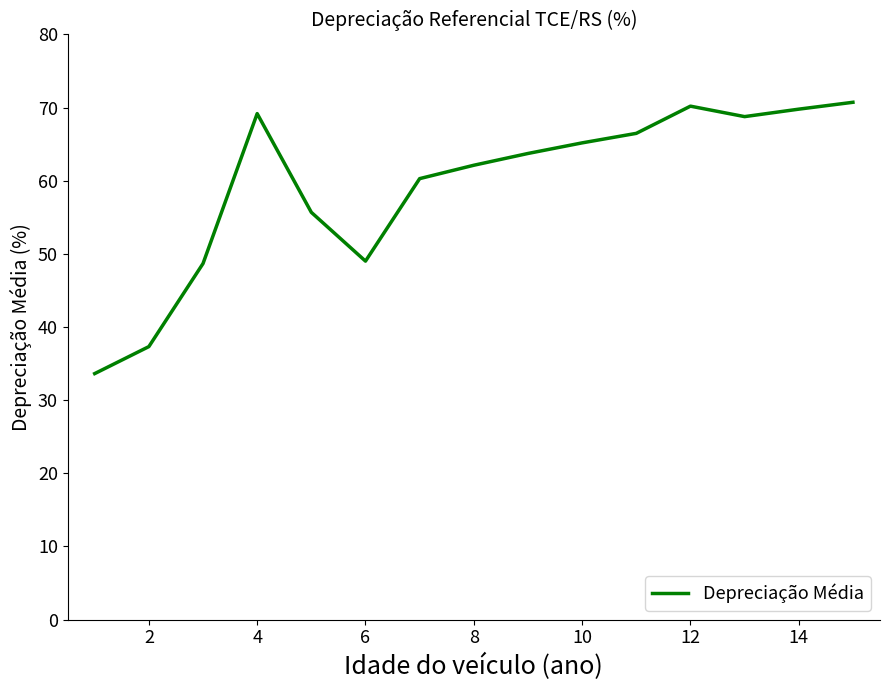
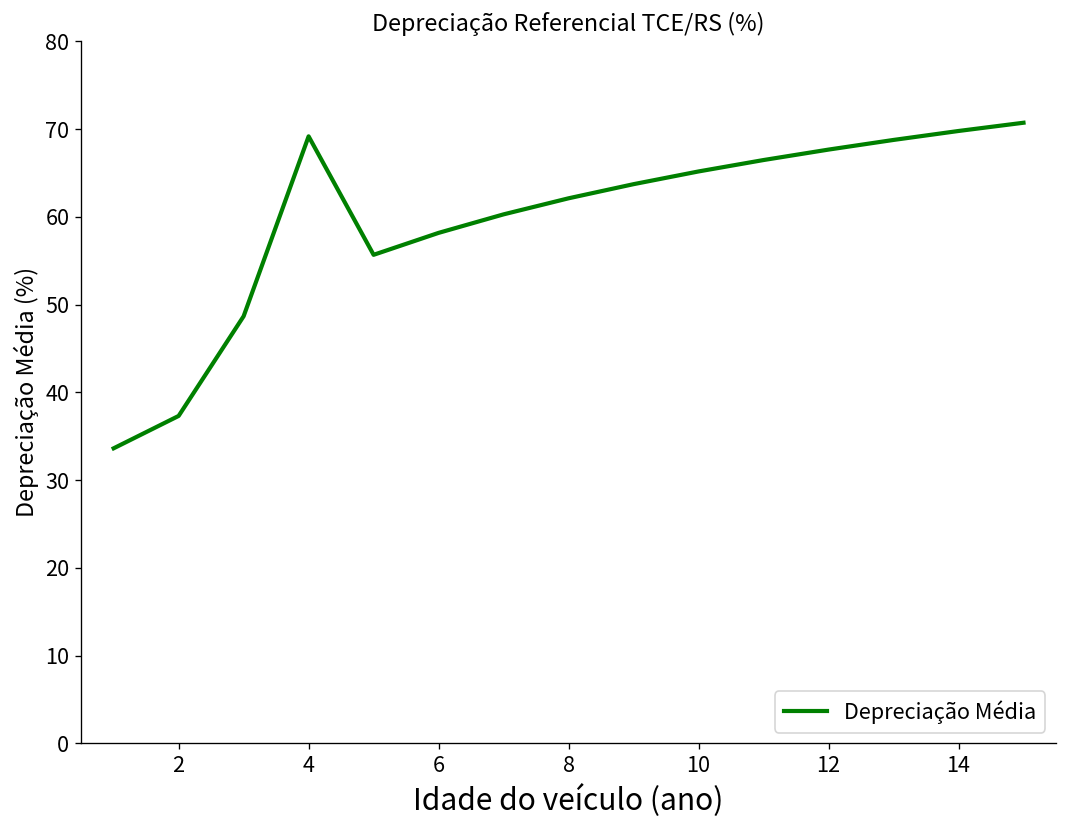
6: 49 -> 58
12: 70 -> 68
